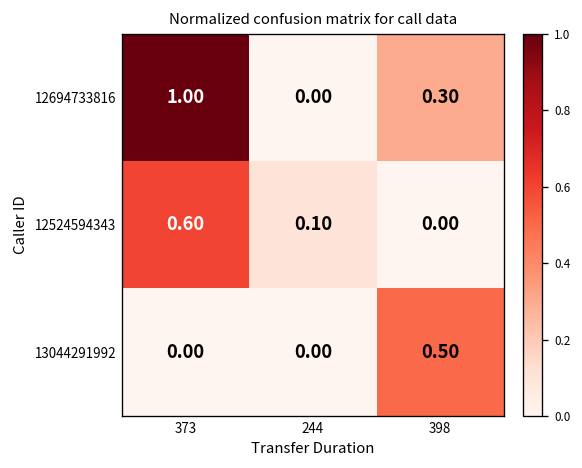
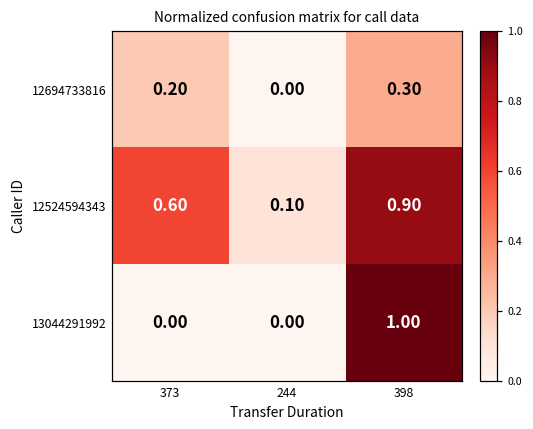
12694733816, 373: 1.00 -> 0.20
12524594343, 398: 0.00 -> 0.90
13044291992, 398: 0.50 -> 1.00
